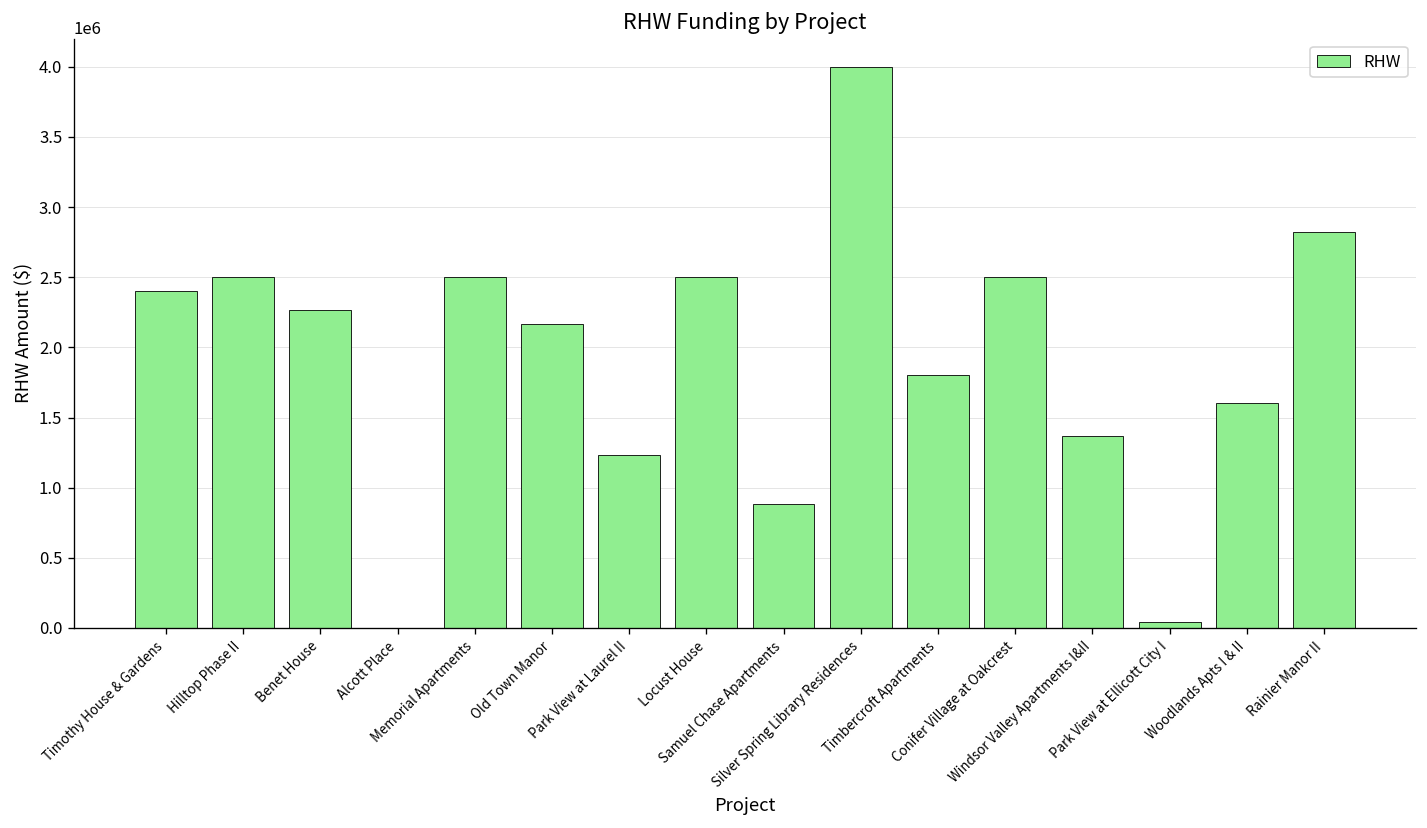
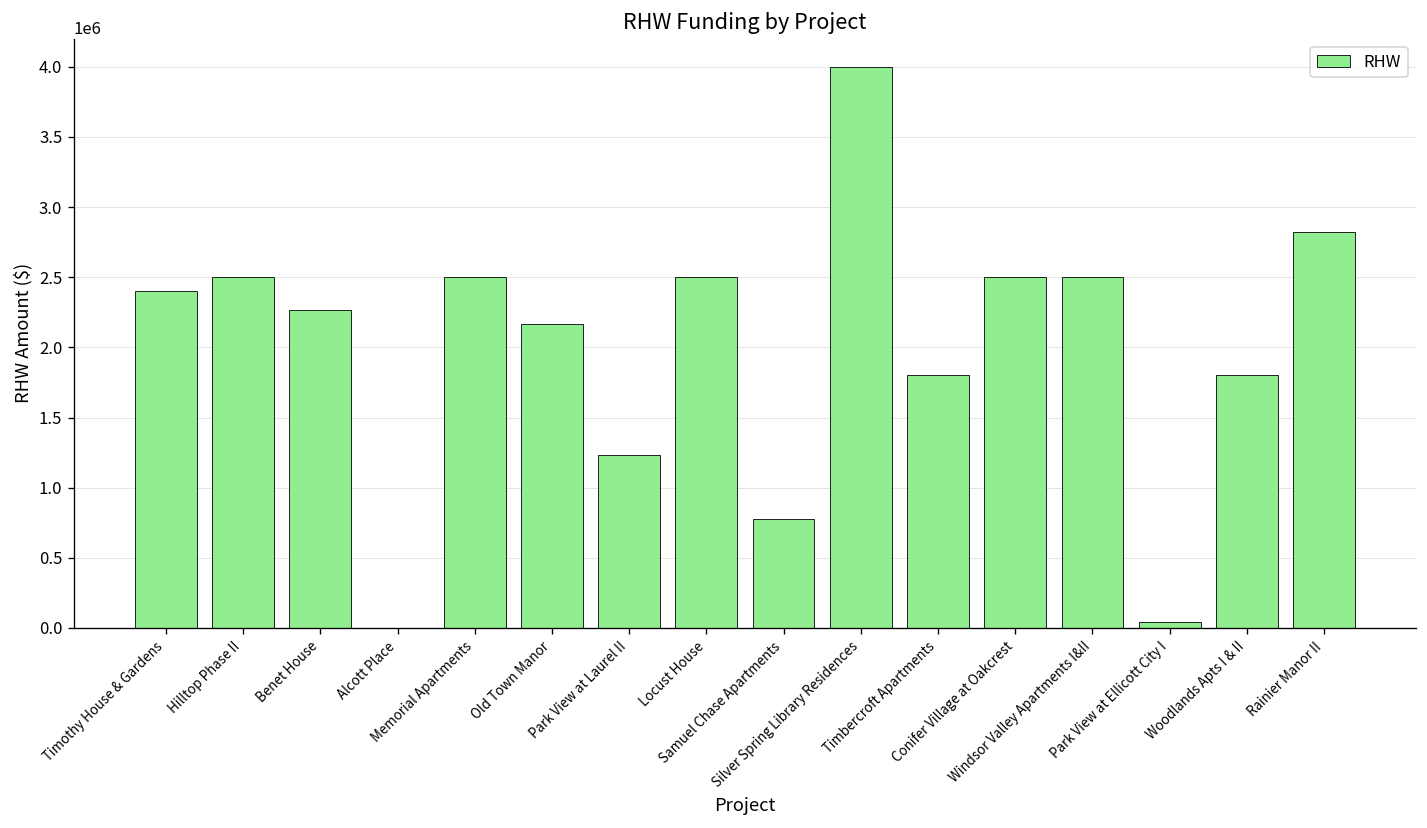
Samuel Chase Apartments: 880000 -> 780000
Windsor Valley Apartments I&II: 1370000 -> 2500000
Woodlands Apts I & II: 1600000 -> 1800000
